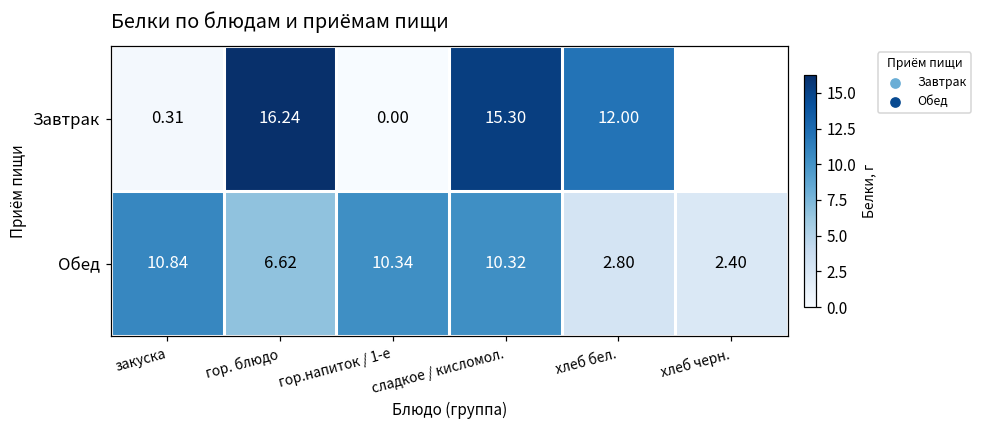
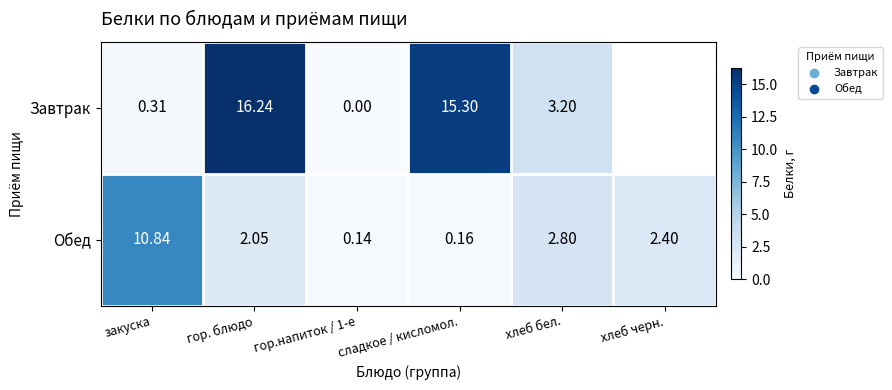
Завтрак, хлеб бел.: 12.00 -> 3.20
Обед, гор. блюдо: 6.62 -> 2.05
Обед, гор.напиток / 1-е: 10.34 -> 0.14
Обед, сладкое / кисломол.: 10.32 -> 0.16
